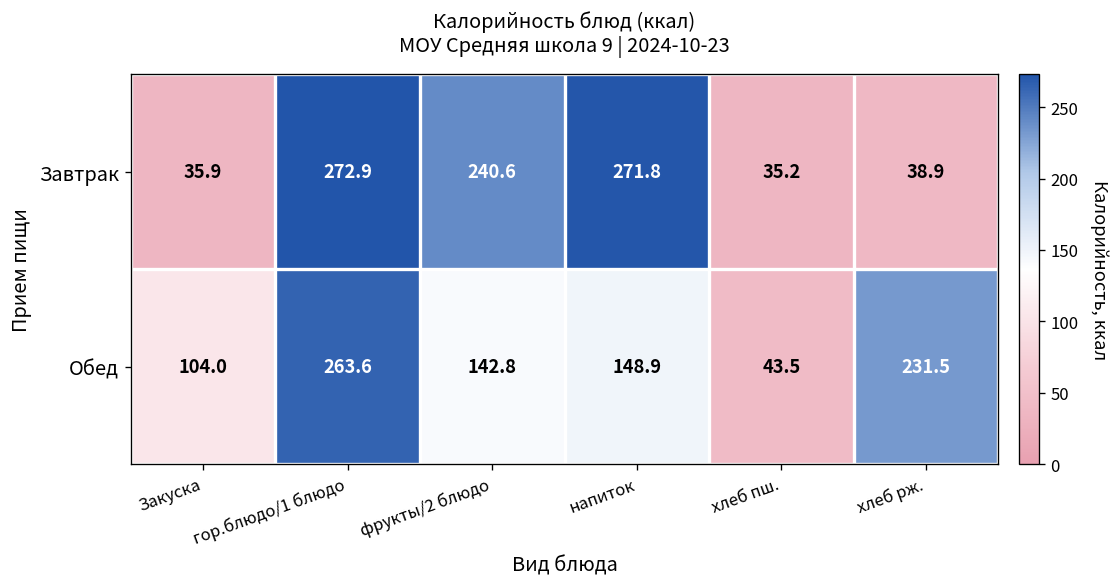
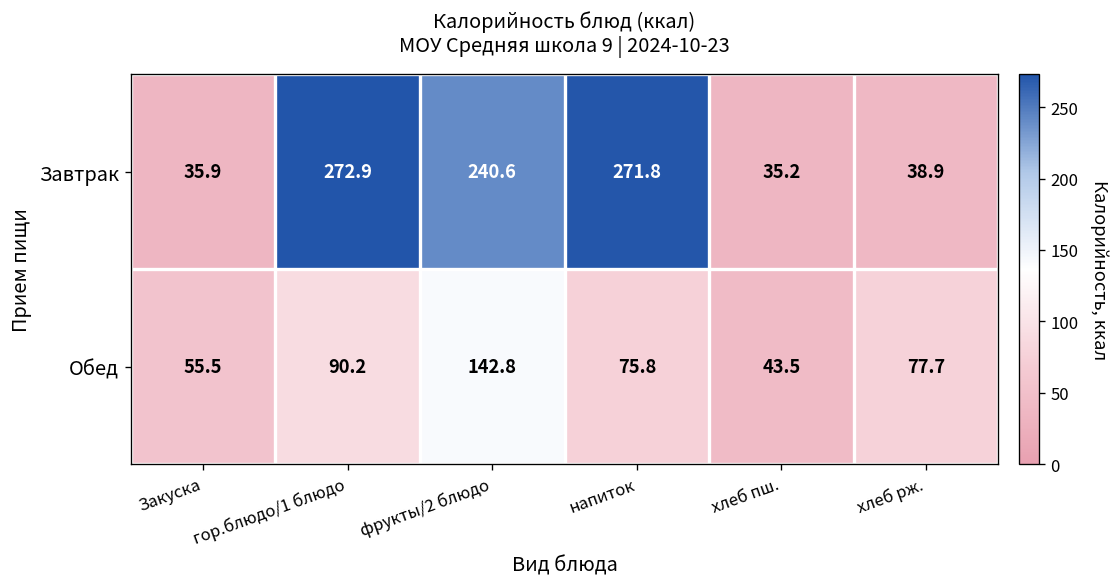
Обед, Закуска: 104.0 -> 55.5
Обед, гор.блюдо/1 блюдо: 263.6 -> 90.2
Обед, напиток: 148.9 -> 75.8
Обед, хлеб рж.: 231.5 -> 77.7
